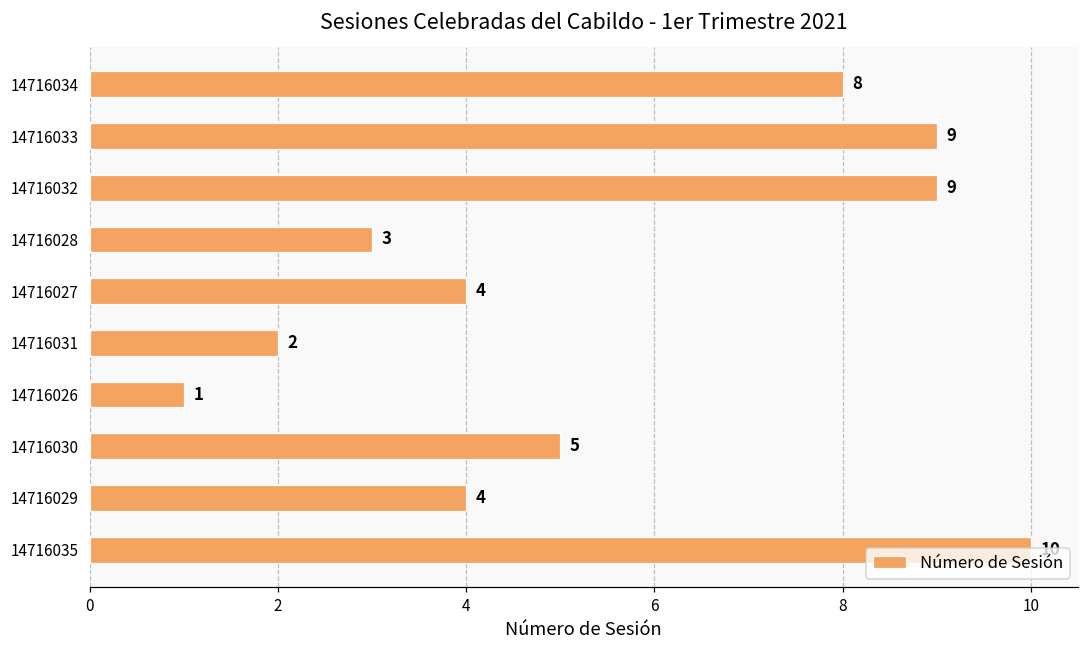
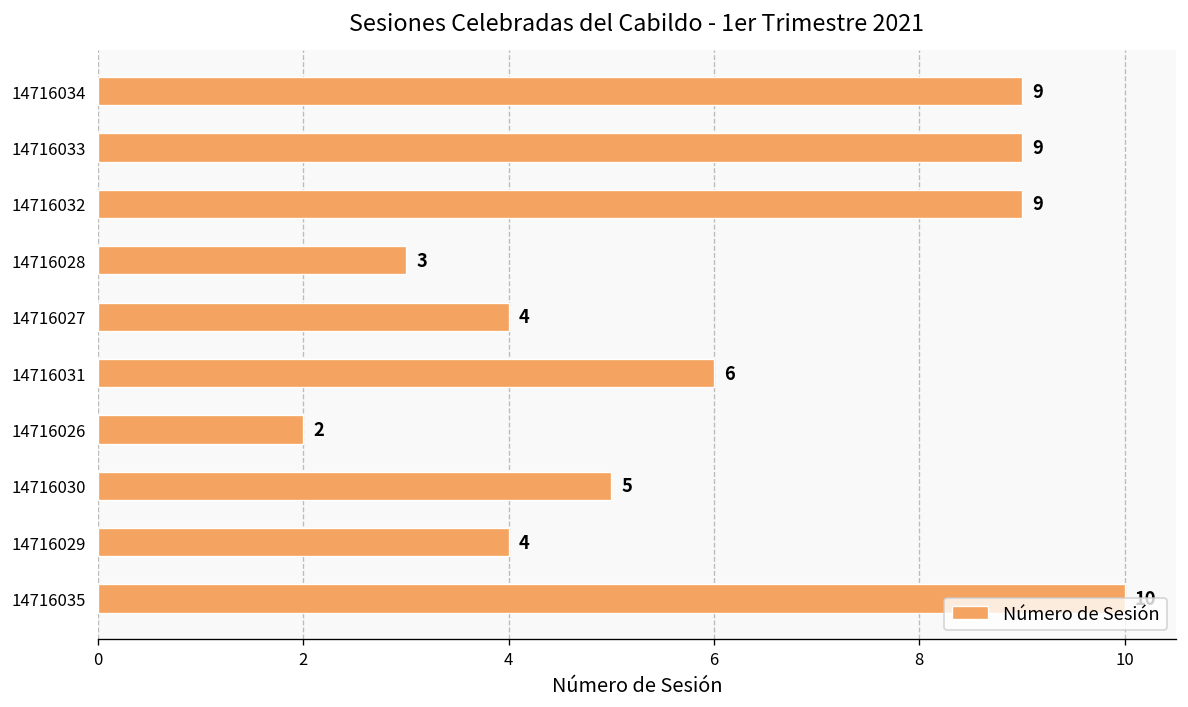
14716034: 8 -> 9
14716031: 2 -> 6
14716026: 1 -> 2
